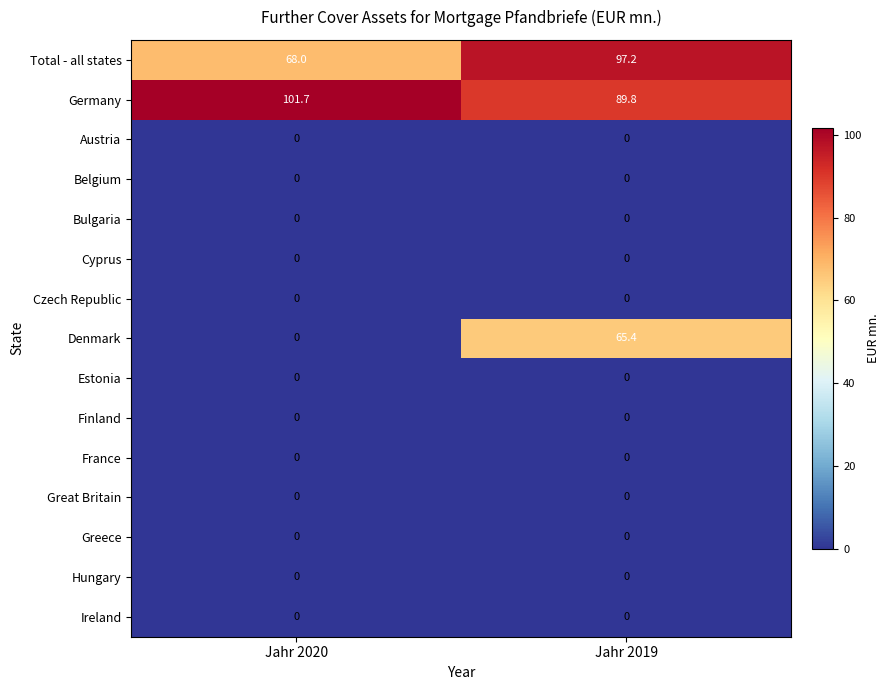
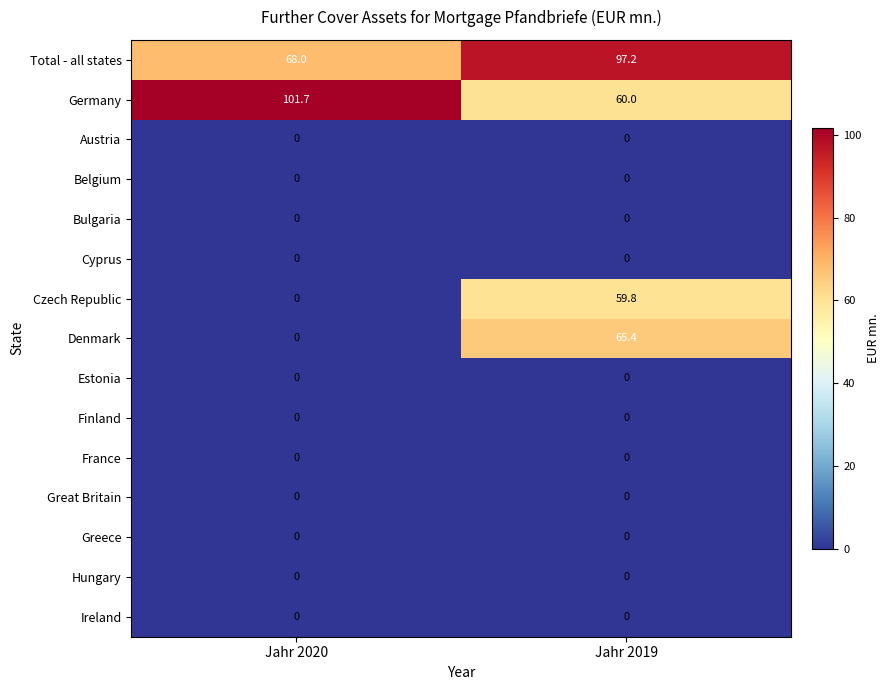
Germany, Jahr 2019: 89.8 -> 60.0
Czech Republic, Jahr 2019: 0 -> 59.8
